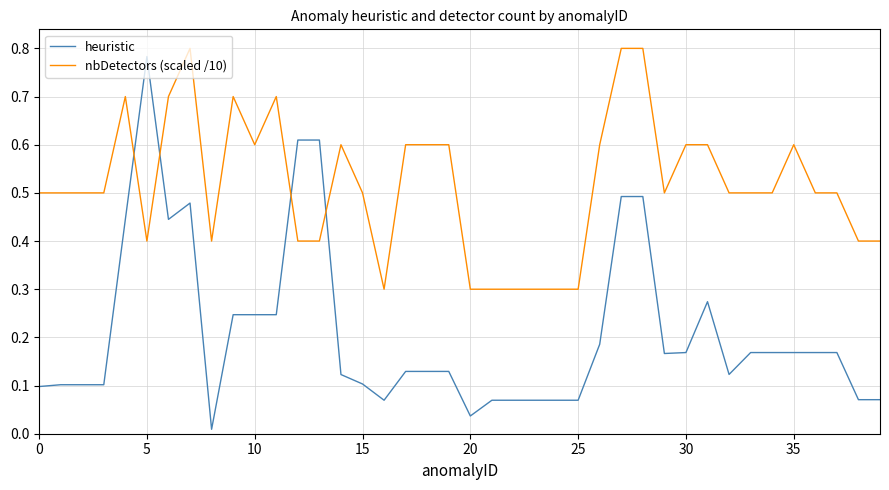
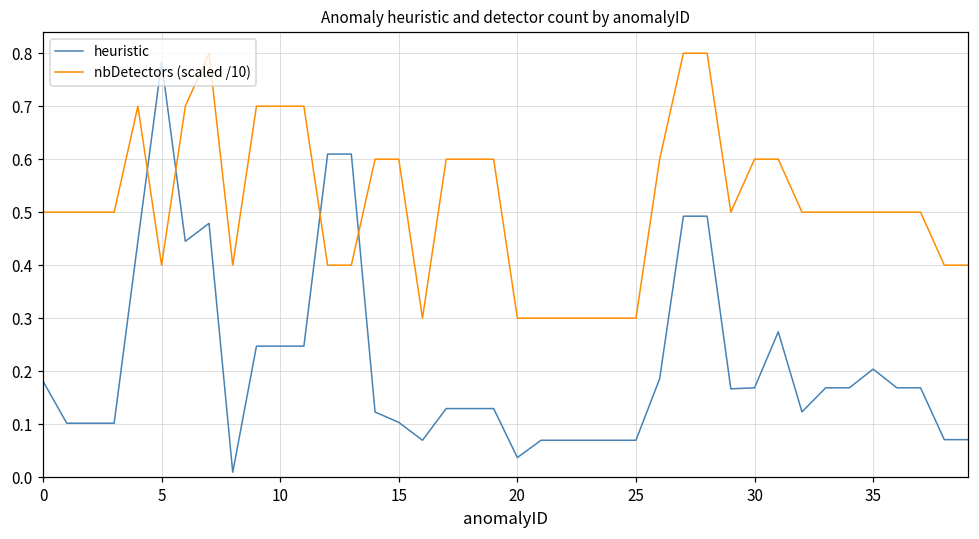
heuristic, 0: 0.10 -> 0.18
nbDetectors (scaled /10), 10: 0.60 -> 0.70
nbDetectors (scaled /10), 15: 0.50 -> 0.60
heuristic, 35: 0.17 -> 0.20
nbDetectors (scaled /10), 35: 0.60 -> 0.50
